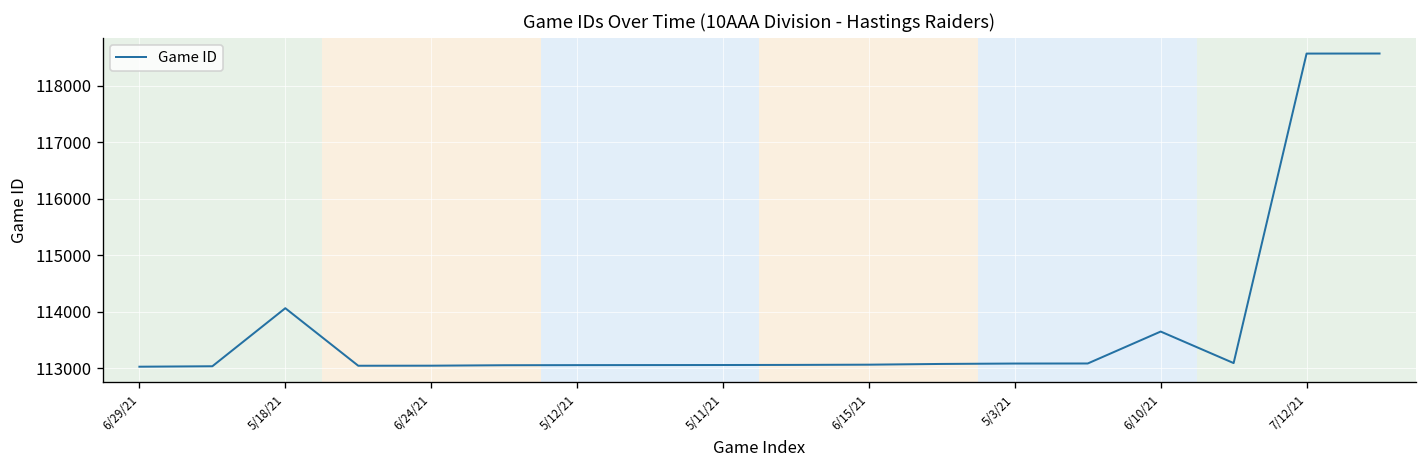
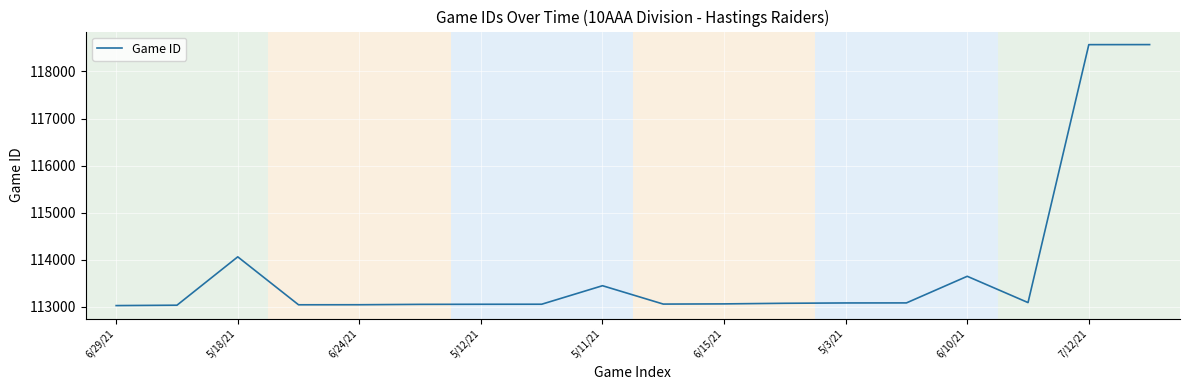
5/11/21: 113100 -> 113500
